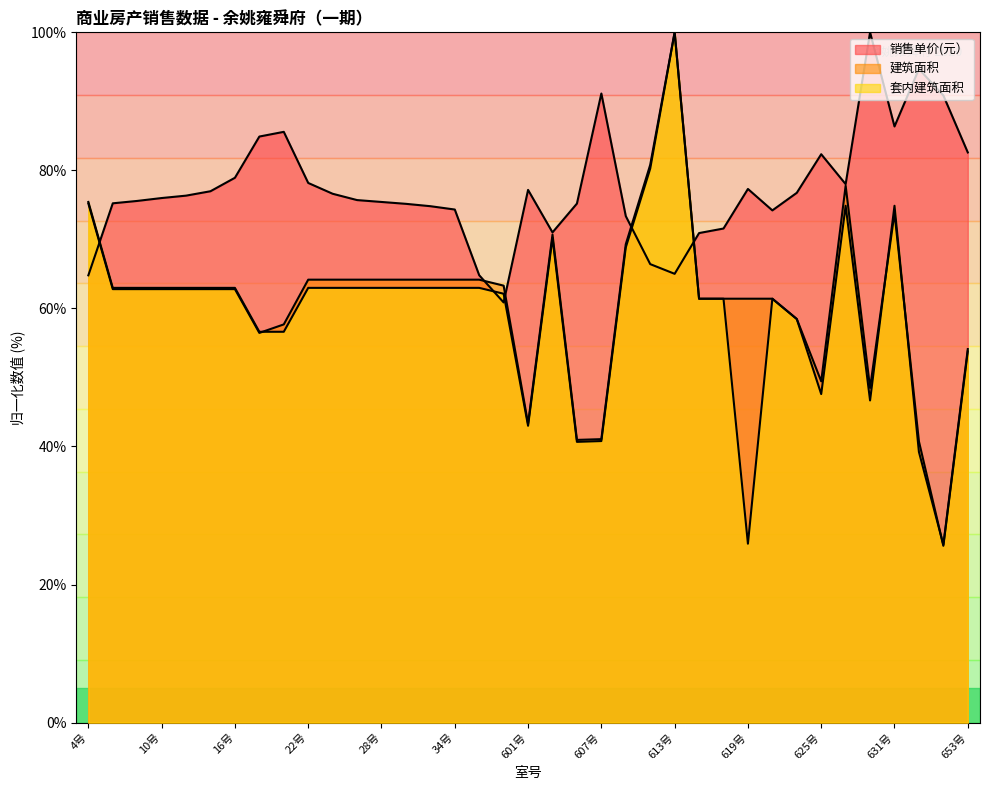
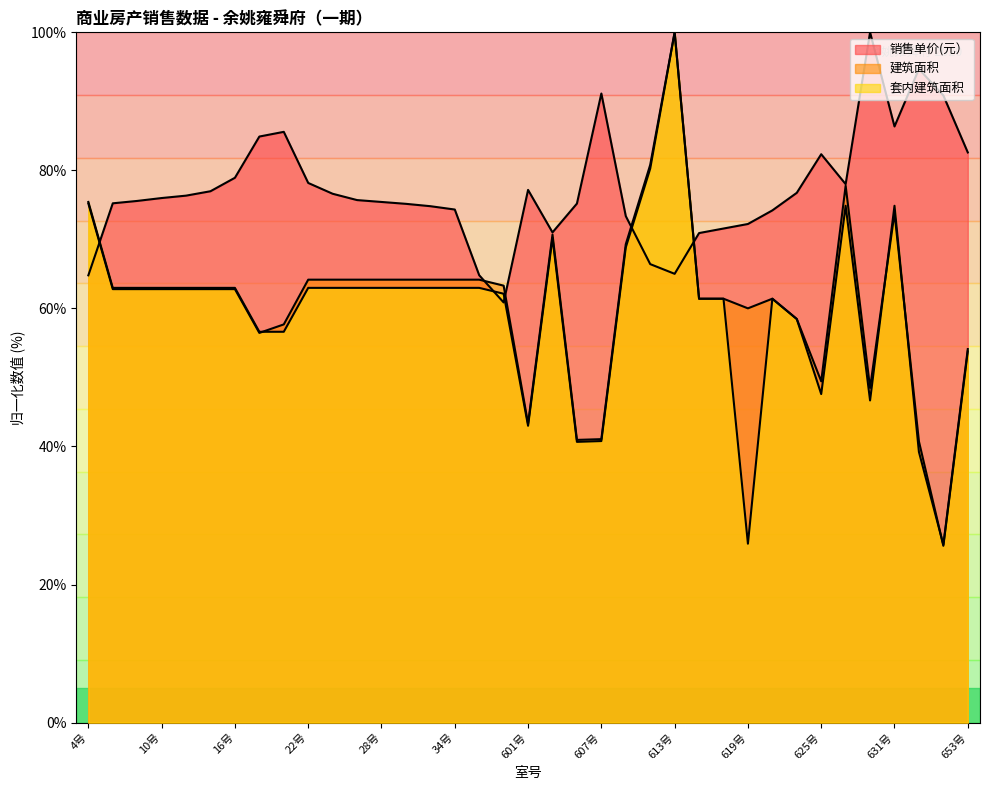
销售单价(元）, 619号: 77% -> 72%
建筑面积, 619号: 61% -> 60%
